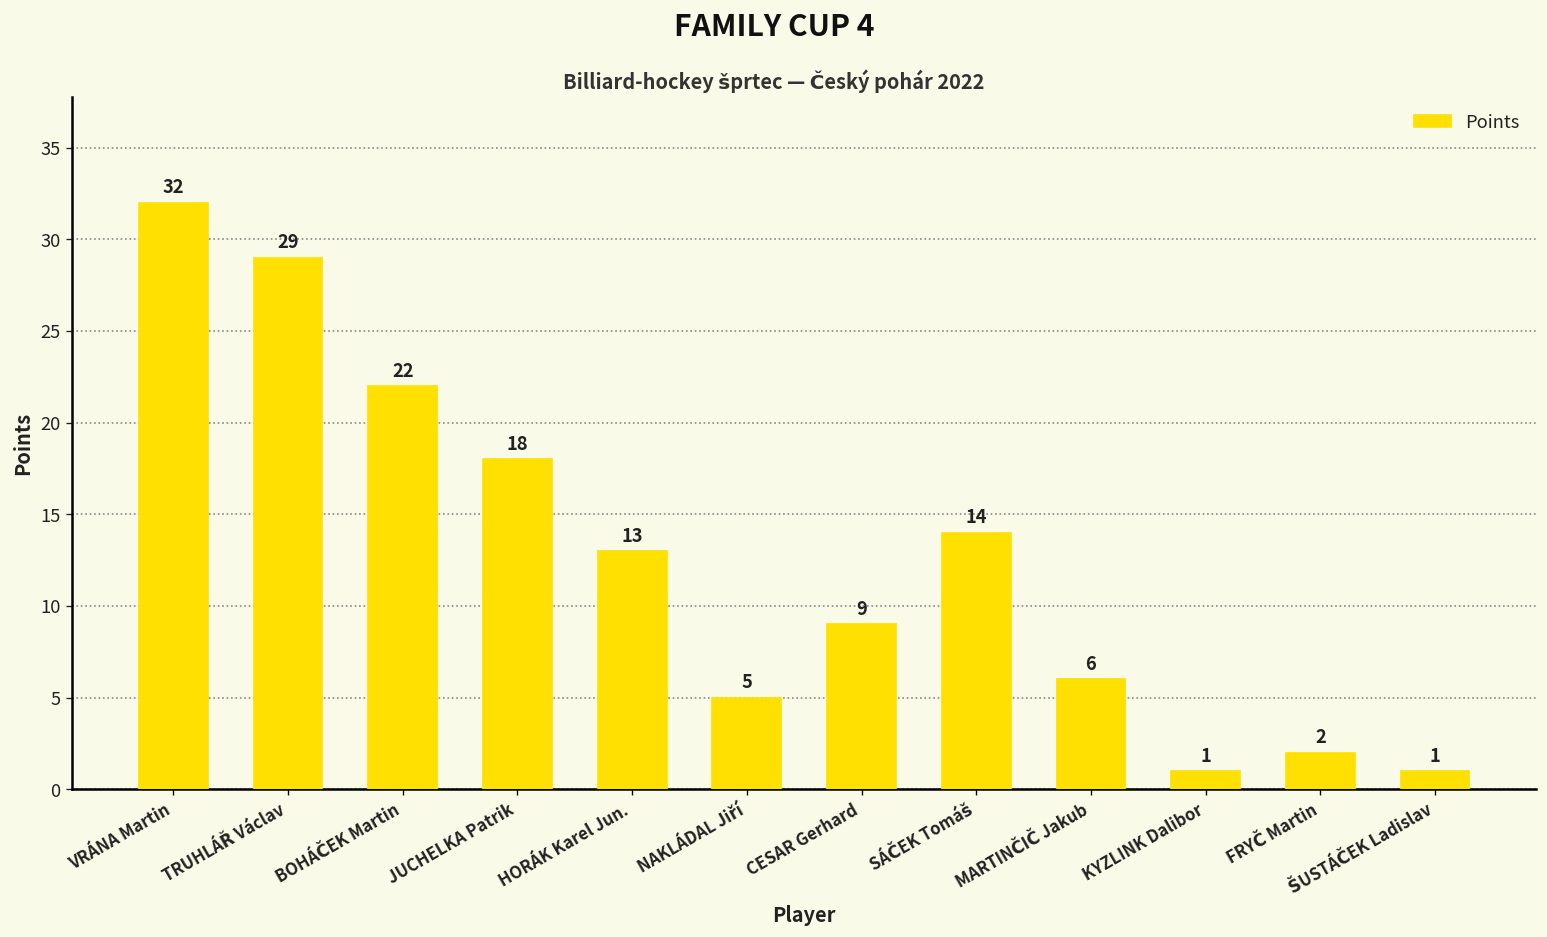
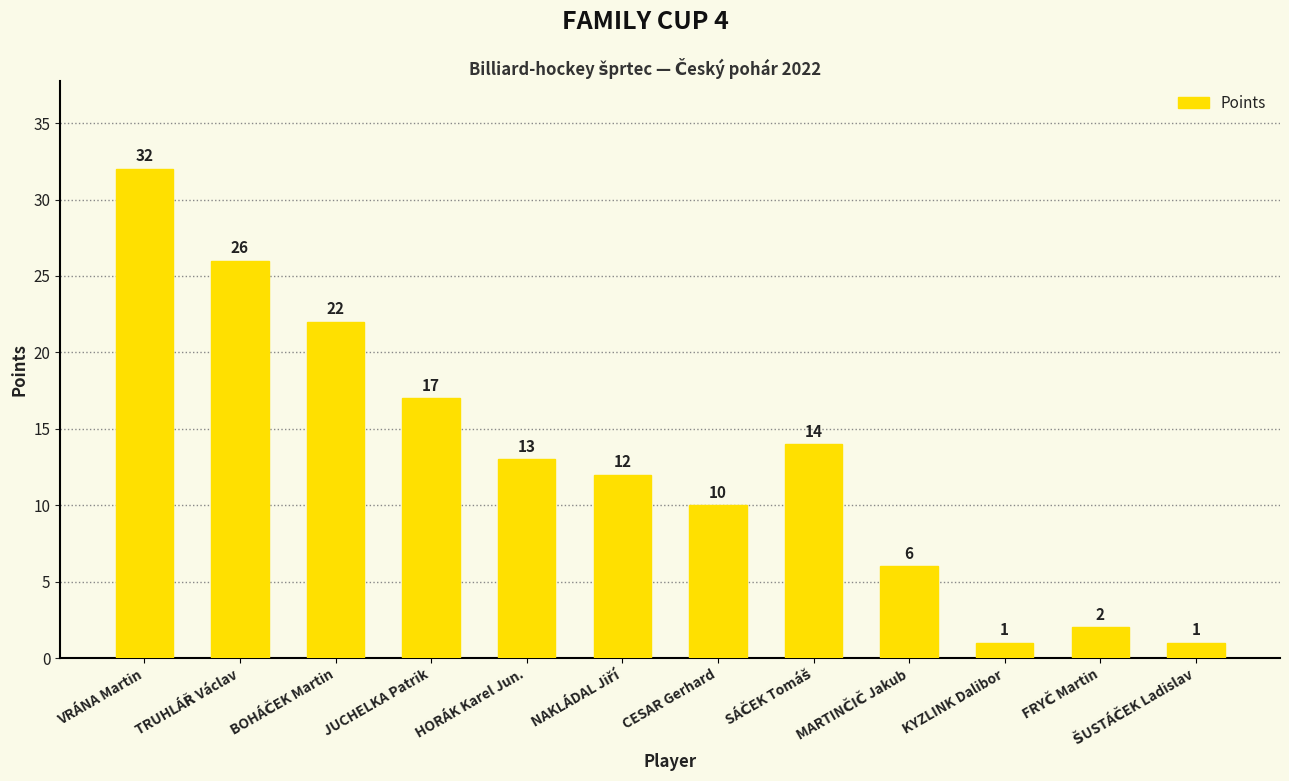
TRUHLÁŘ Václav: 29 -> 26
JUCHELKA Patrik: 18 -> 17
NAKLÁDAL Jiří: 5 -> 12
CESAR Gerhard: 9 -> 10
